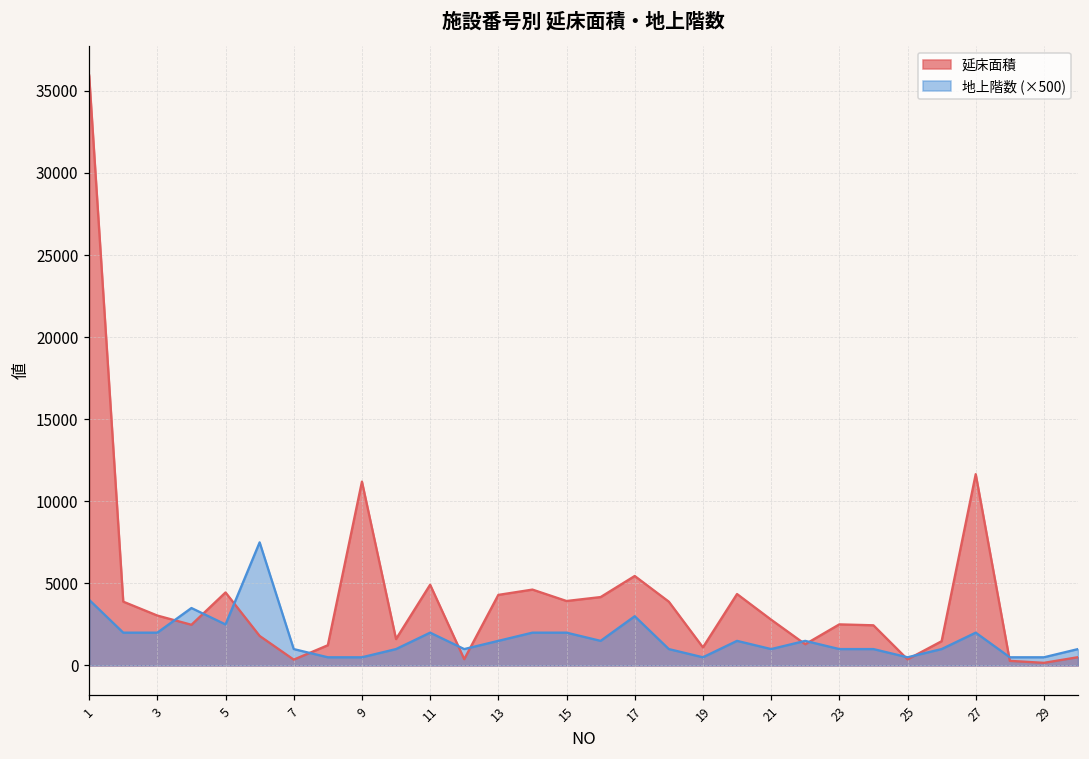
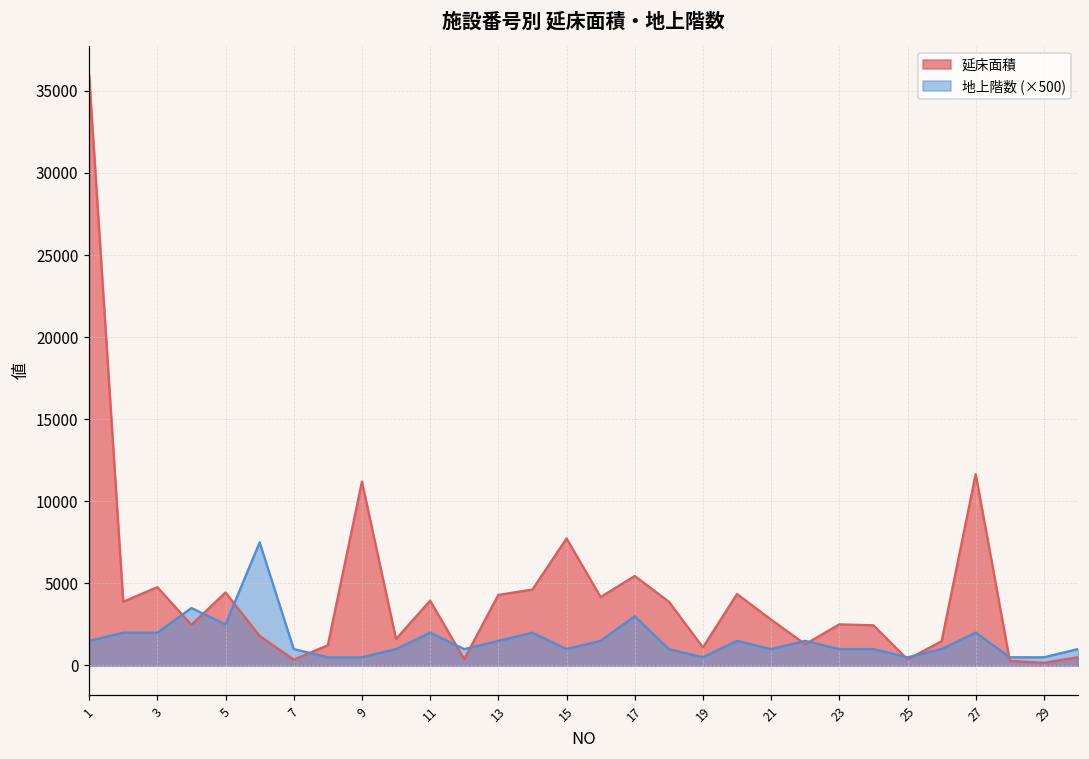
地上階数 (×500), 1: 4000 -> 1500
延床面積, 3: 3000 -> 4800
延床面積, 11: 4900 -> 3900
延床面積, 15: 3900 -> 7700
地上階数 (×500), 15: 2000 -> 1000
